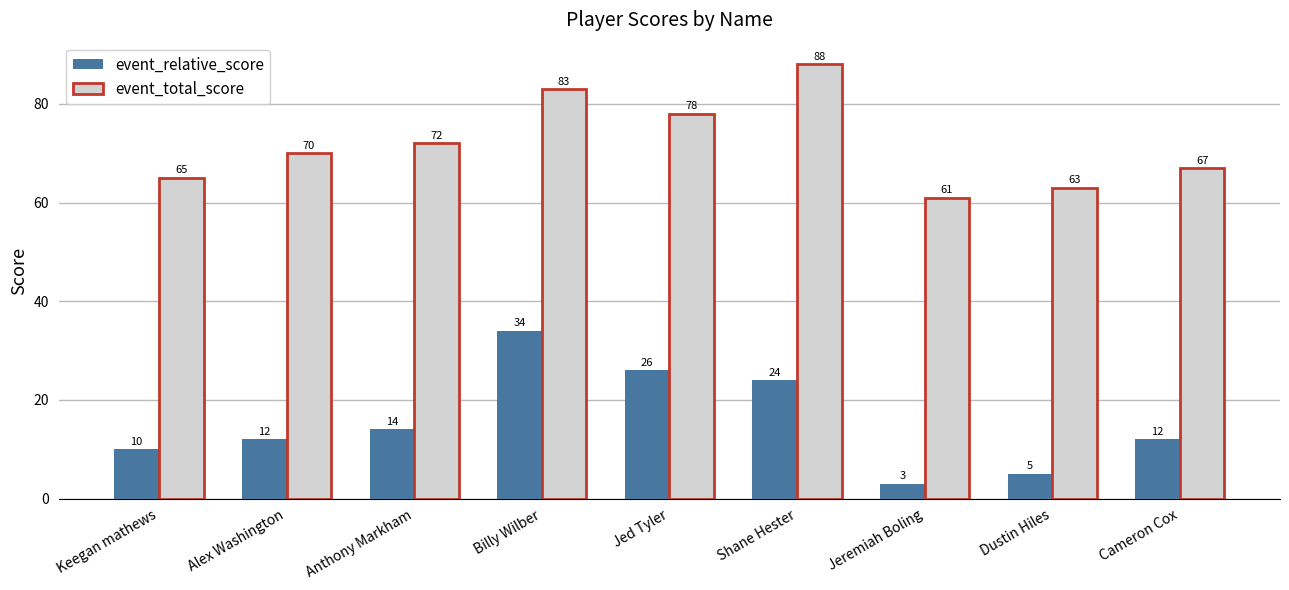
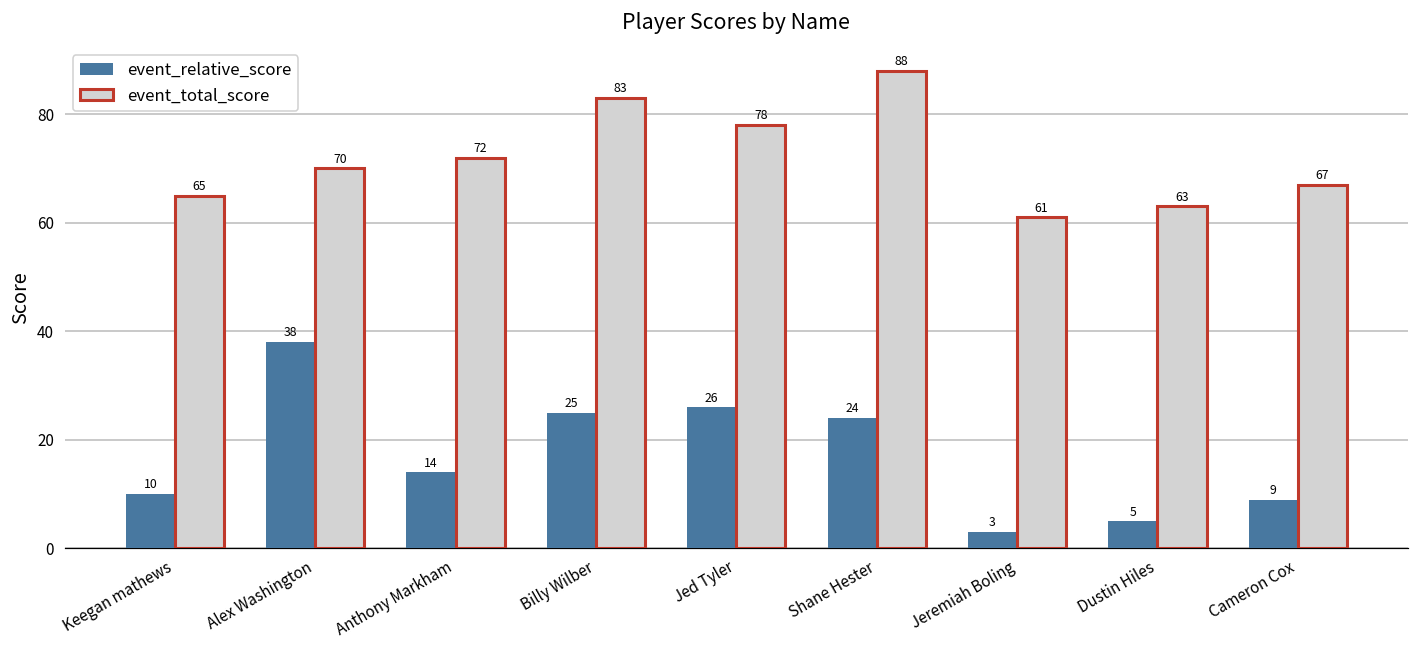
event_relative_score, Alex Washington: 12 -> 38
event_relative_score, Billy Wilber: 34 -> 25
event_relative_score, Cameron Cox: 12 -> 9
